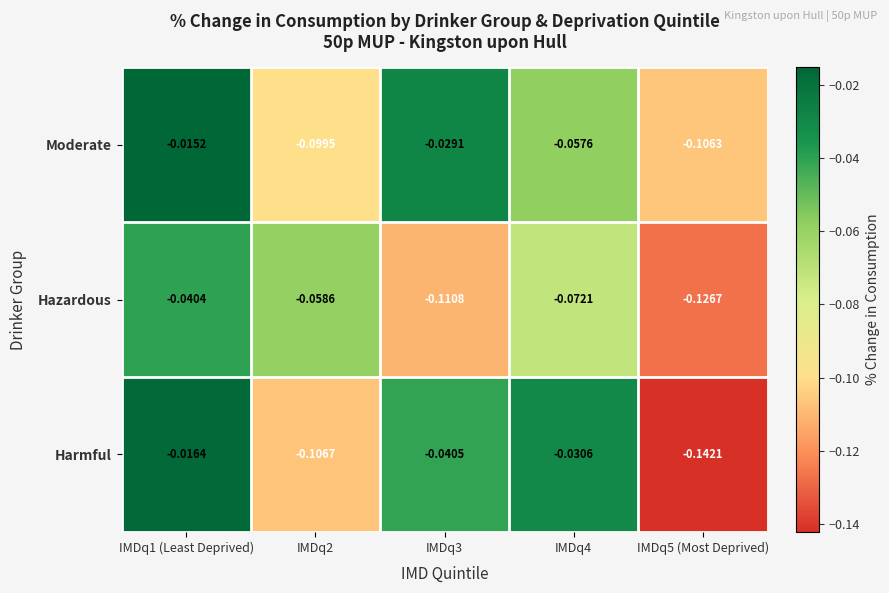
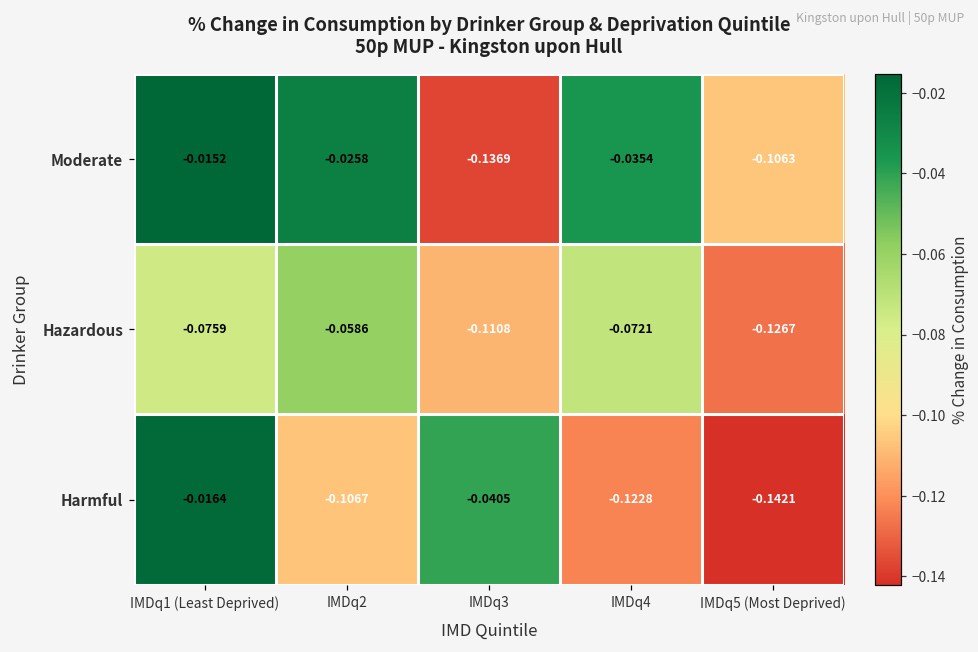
Moderate, IMDq2: -0.0995 -> -0.0258
Moderate, IMDq3: -0.0291 -> -0.1369
Moderate, IMDq4: -0.0576 -> -0.0354
Hazardous, IMDq1 (Least Deprived): -0.0404 -> -0.0759
Harmful, IMDq4: -0.0306 -> -0.1228
